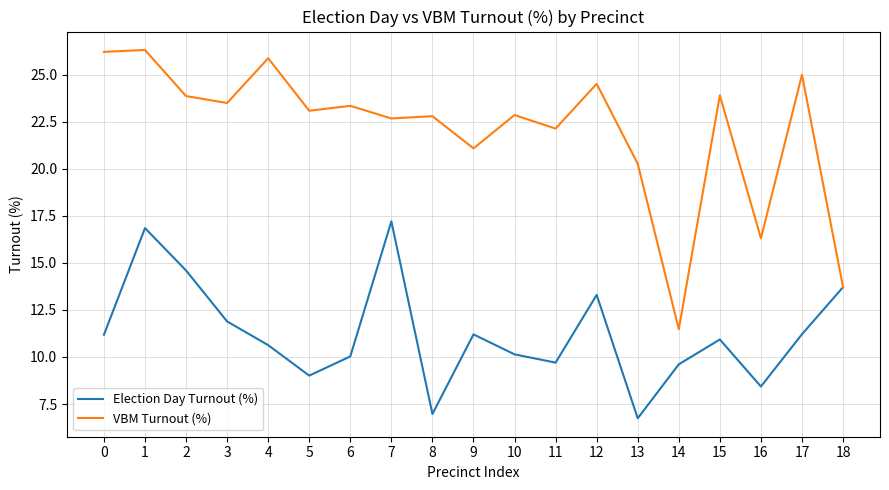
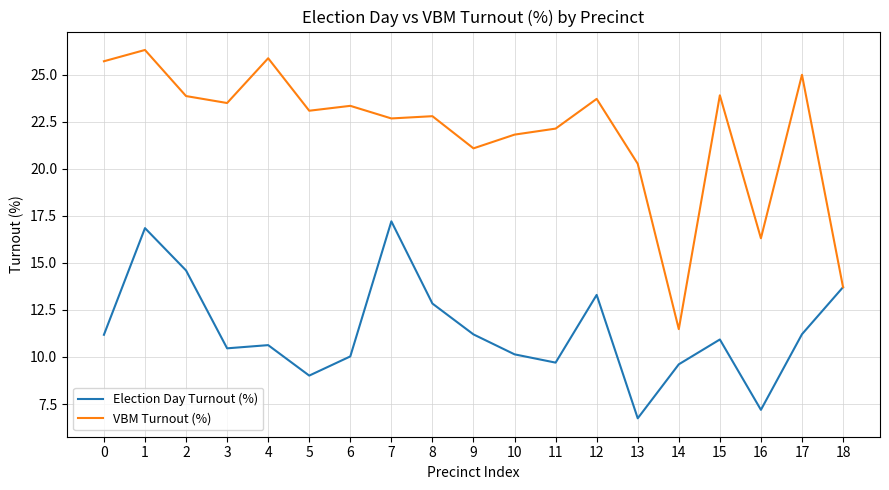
VBM Turnout (%), 0: 26.2 -> 25.7
Election Day Turnout (%), 3: 11.9 -> 10.5
Election Day Turnout (%), 8: 7.0 -> 12.8
VBM Turnout (%), 10: 22.9 -> 21.8
VBM Turnout (%), 12: 24.5 -> 23.7
Election Day Turnout (%), 16: 8.4 -> 7.2
